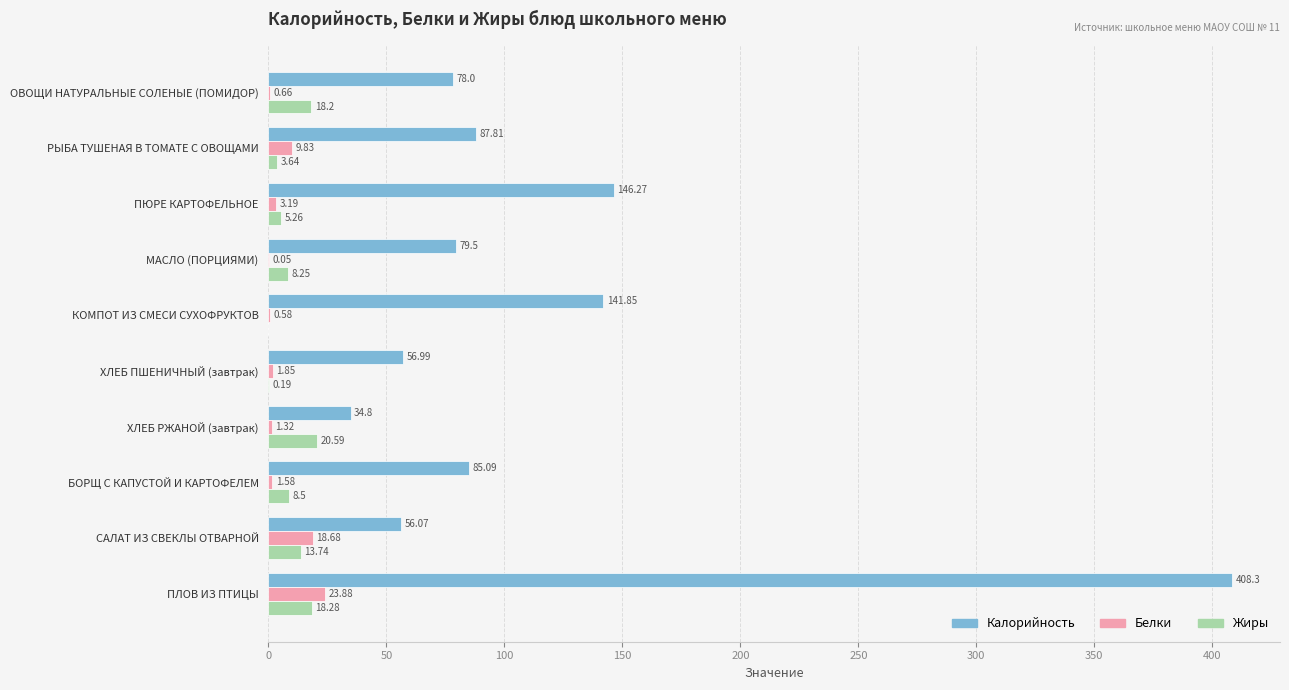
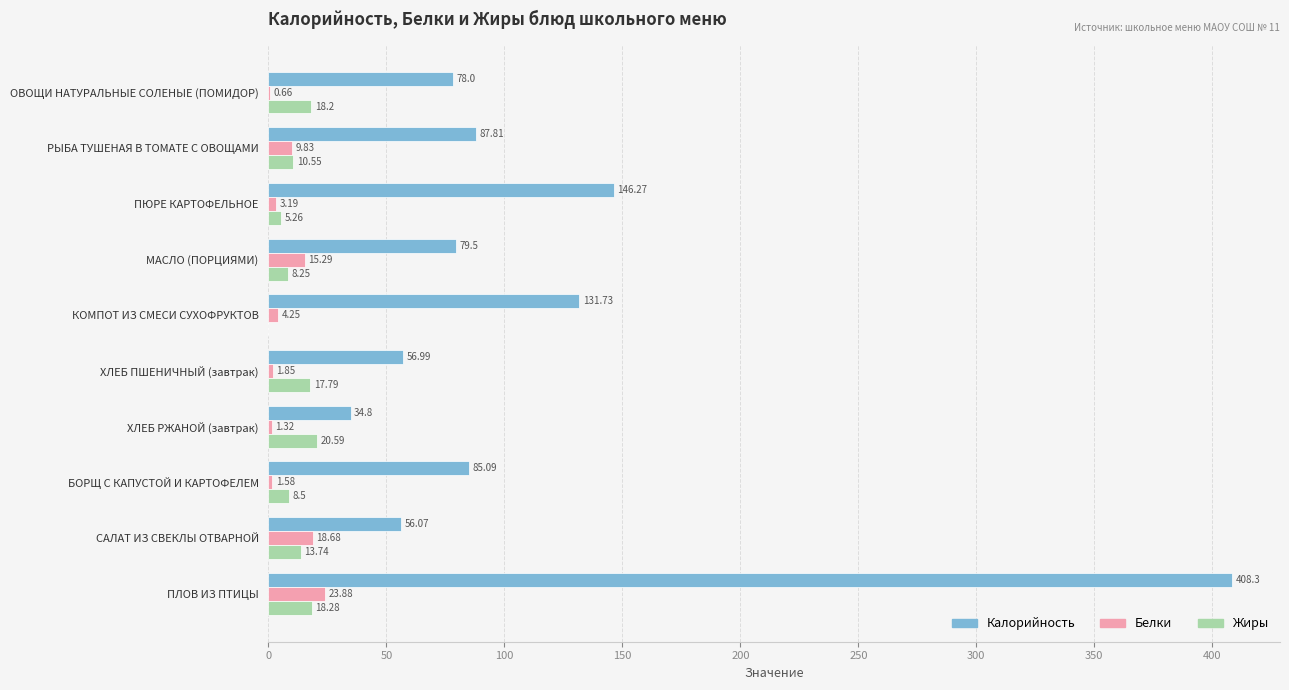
Жиры, РЫБА ТУШЕНАЯ В ТОМАТЕ С ОВОЩАМИ: 3.64 -> 10.55
Белки, МАСЛО (ПОРЦИЯМИ): 0.05 -> 15.29
Калорийность, КОМПОТ ИЗ СМЕСИ СУХОФРУКТОВ: 141.85 -> 131.73
Белки, КОМПОТ ИЗ СМЕСИ СУХОФРУКТОВ: 0.58 -> 4.25
Жиры, ХЛЕБ ПШЕНИЧНЫЙ (завтрак): 0.19 -> 17.79
